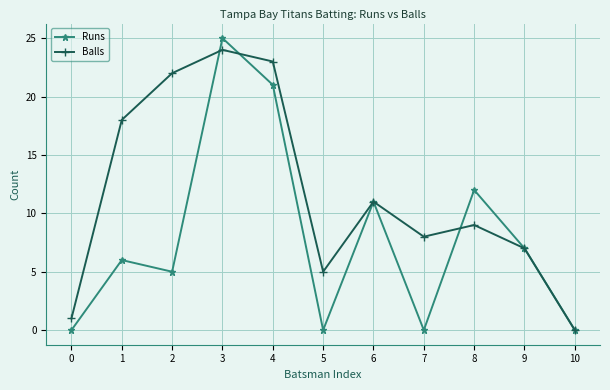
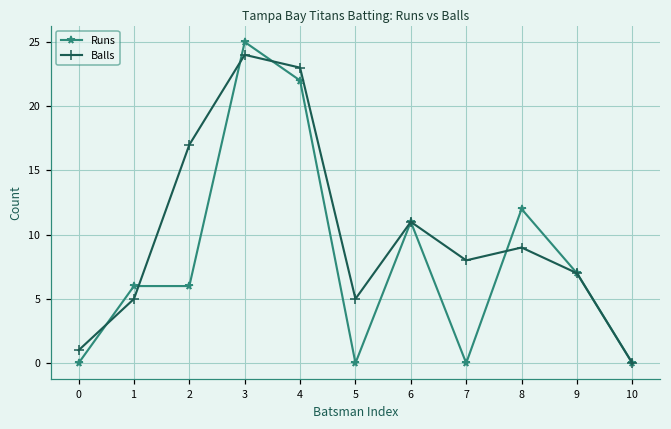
Balls, 1: 18 -> 5
Runs, 2: 5 -> 6
Balls, 2: 22 -> 17
Runs, 4: 21 -> 22
